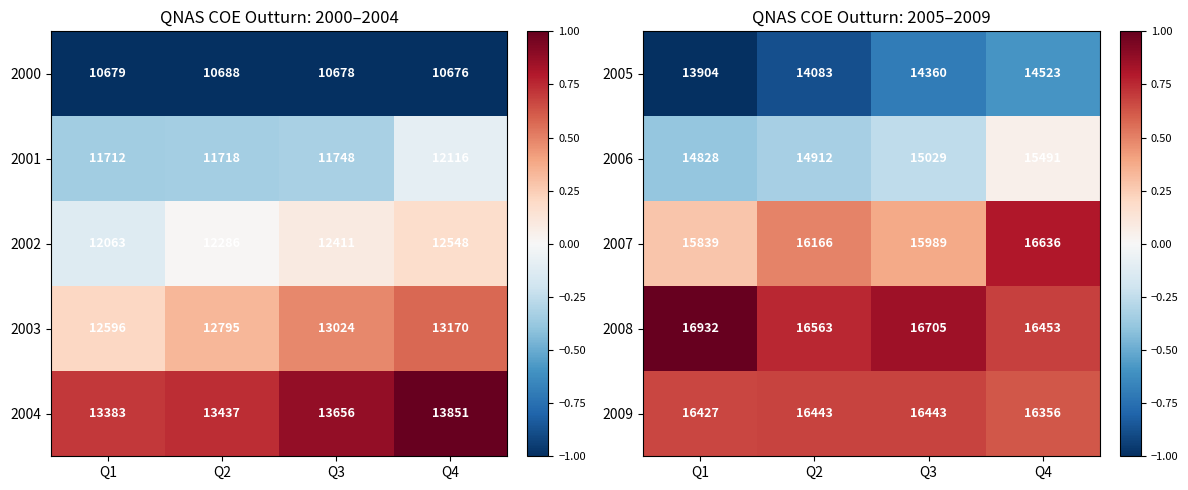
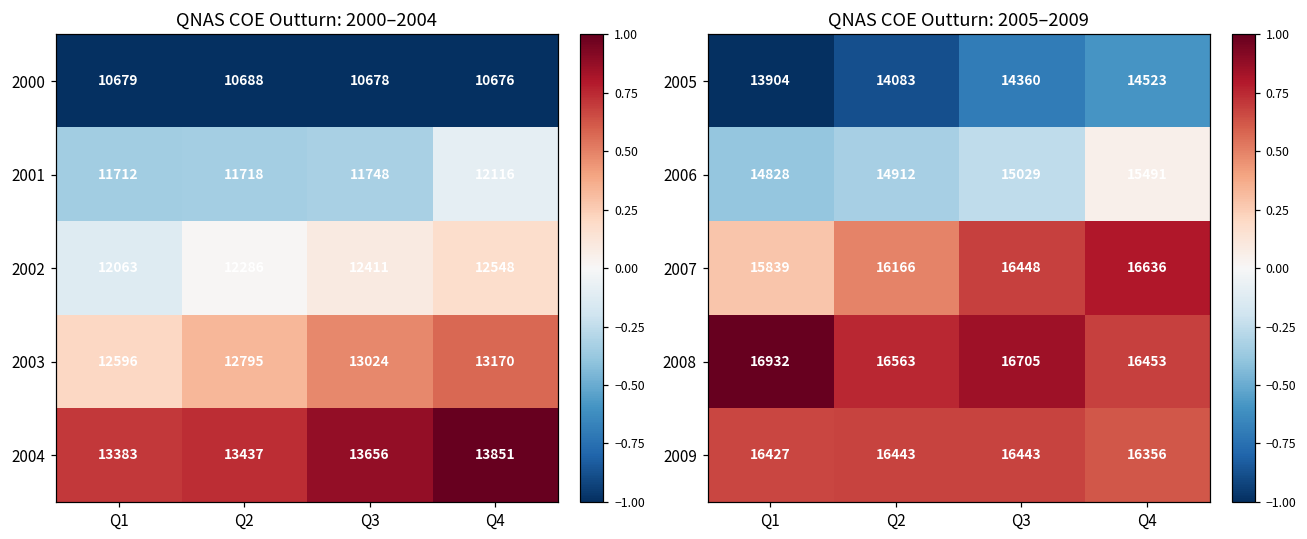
QNAS COE Outturn: 2005–2009, 2007, Q3: 15989 -> 16448
